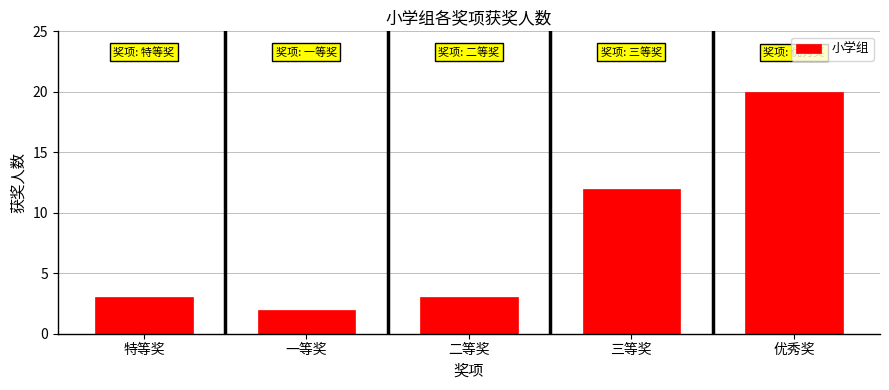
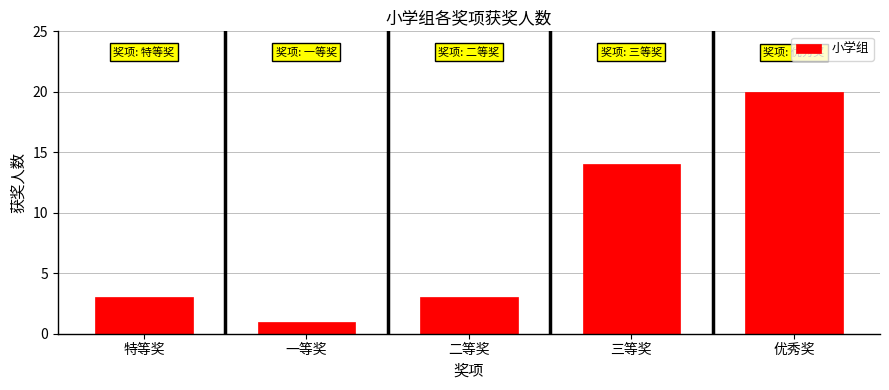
一等奖: 2 -> 1
三等奖: 12 -> 14
